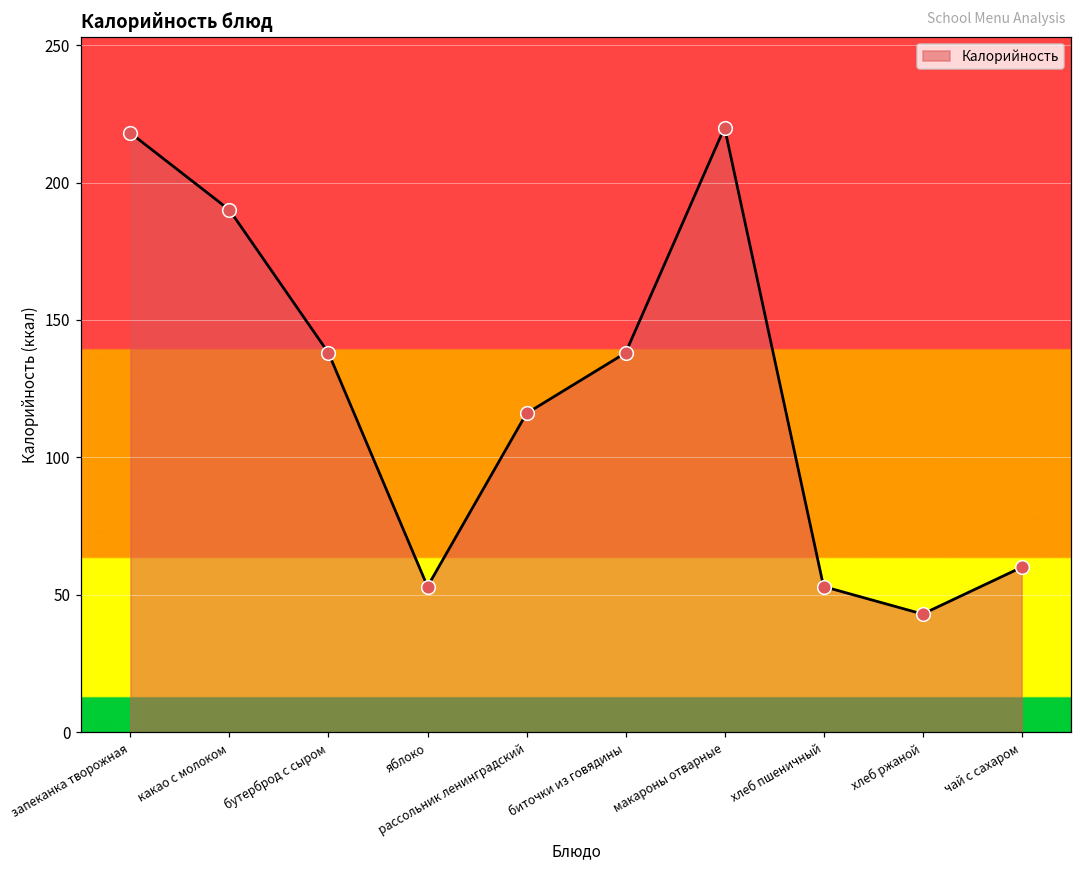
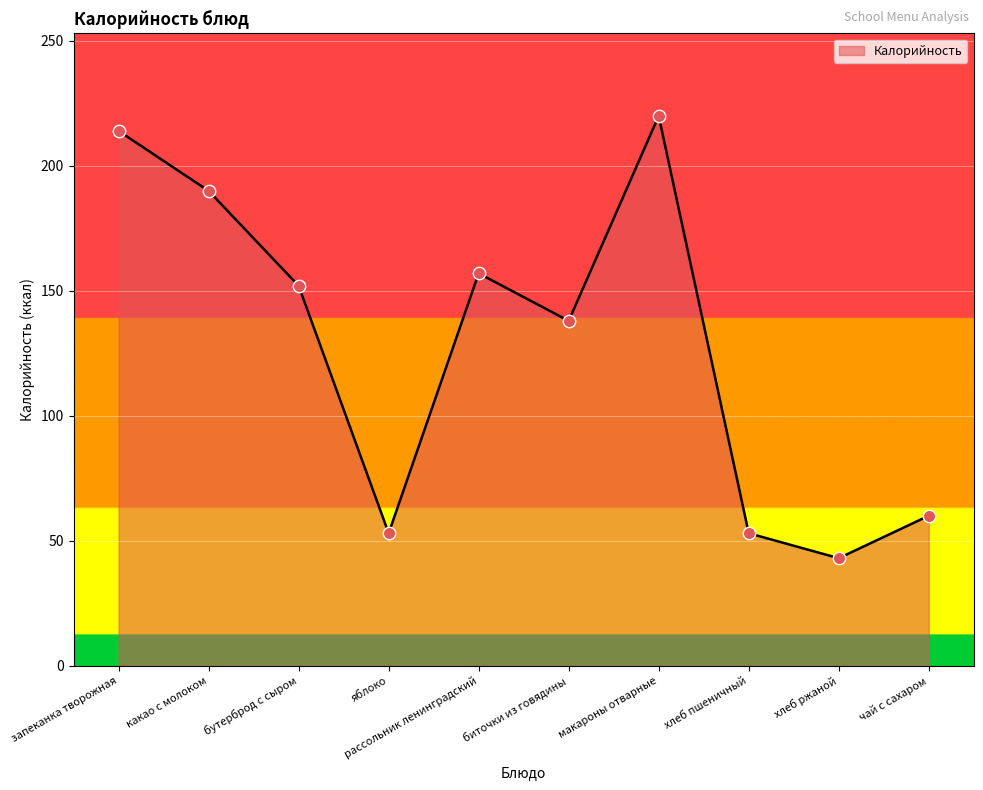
запеканка творожная: 218 -> 214
бутерброд с сыром: 138 -> 152
рассольник ленинградский: 116 -> 157
